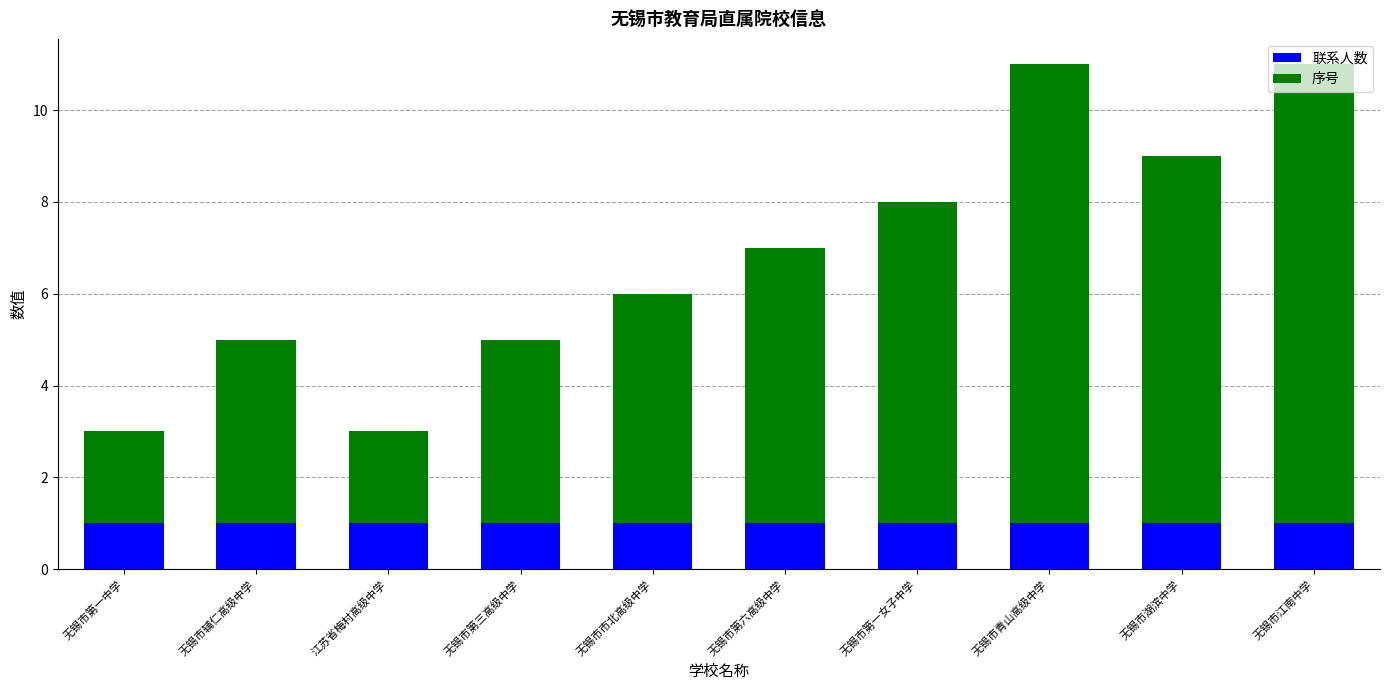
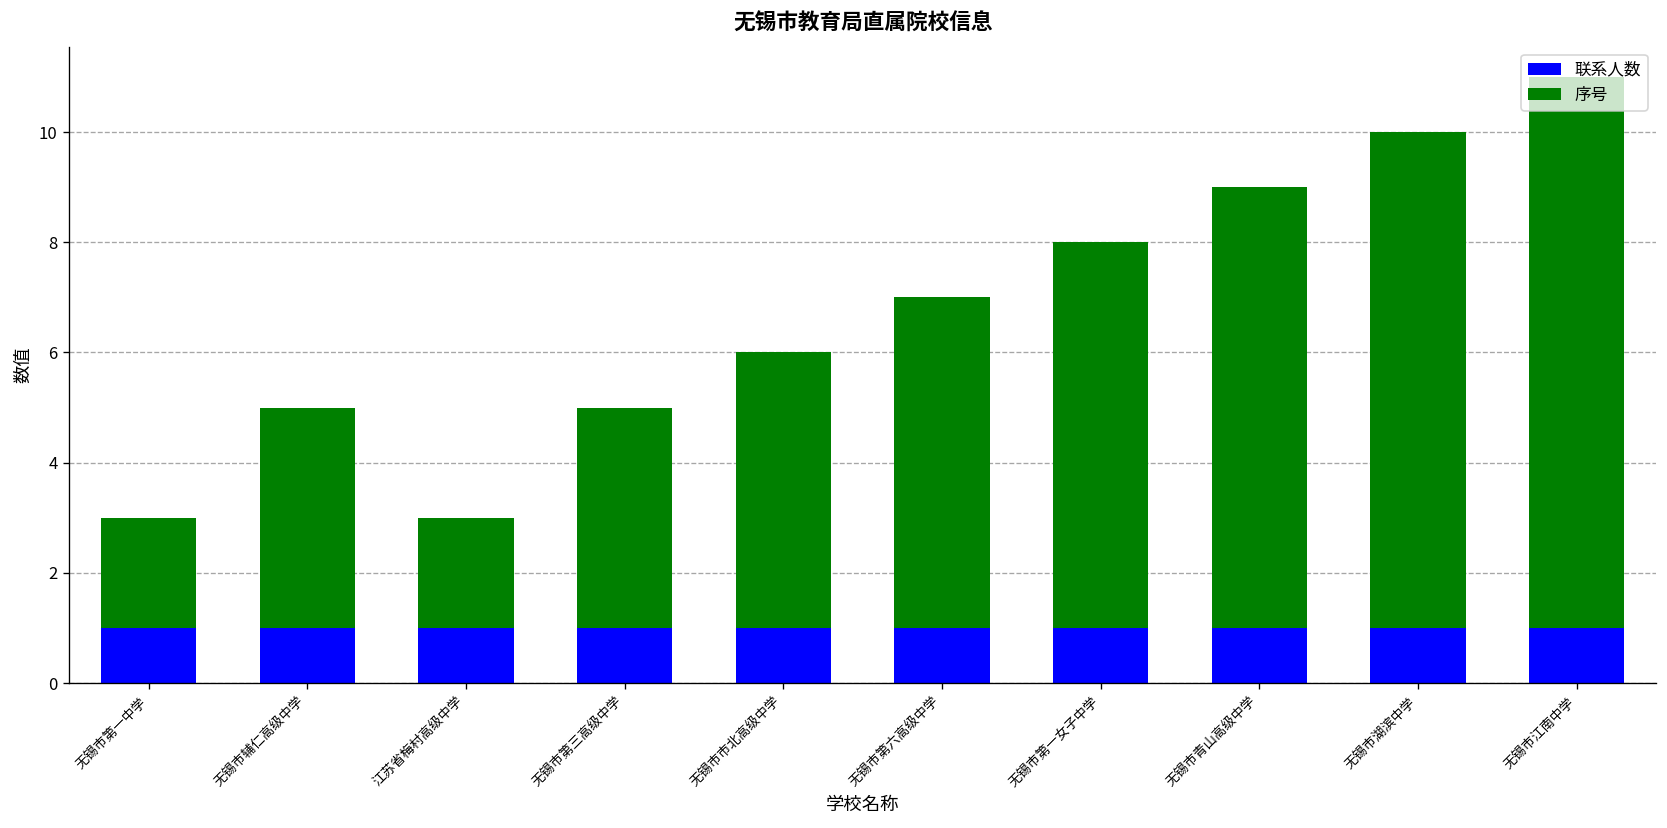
序号, 无锡市青山高级中学: 10 -> 8
序号, 无锡市湖滨中学: 8 -> 9
